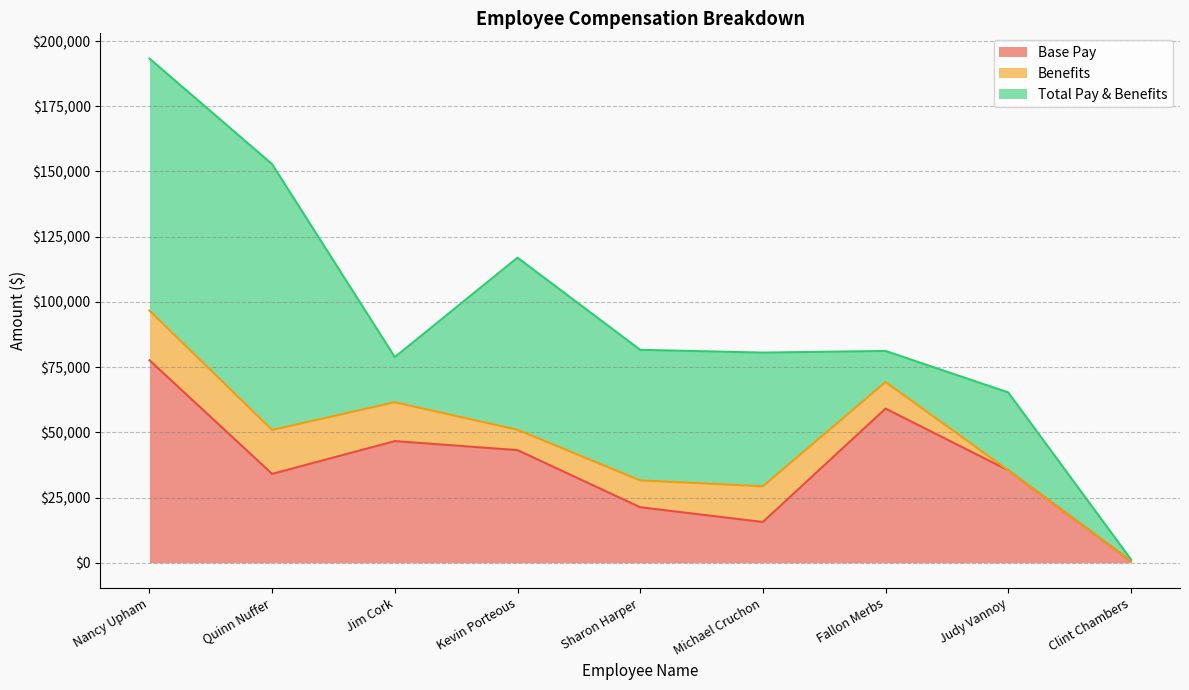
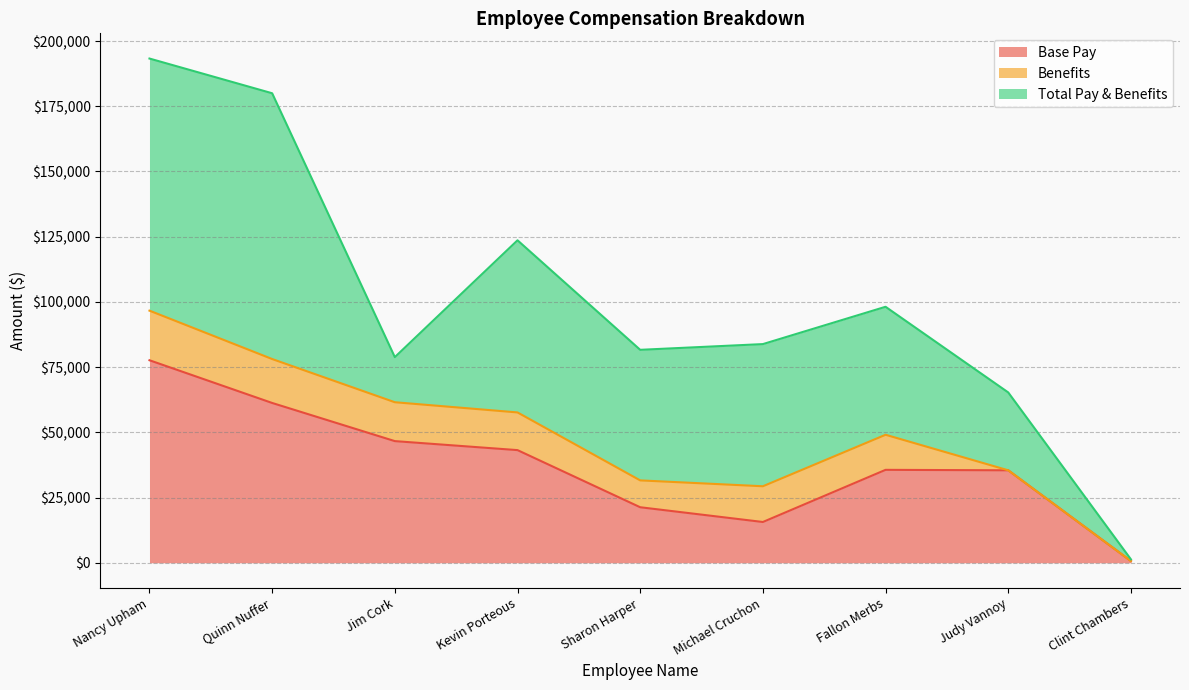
Base Pay, Quinn Nuffer: $34,000 -> $61,000
Benefits, Kevin Porteous: $8,000 -> $14,000
Total Pay & Benefits, Michael Cruchon: $51,000 -> $54,000
Base Pay, Fallon Merbs: $59,000 -> $36,000
Benefits, Fallon Merbs: $10,000 -> $13,000
Total Pay & Benefits, Fallon Merbs: $12,000 -> $49,000
